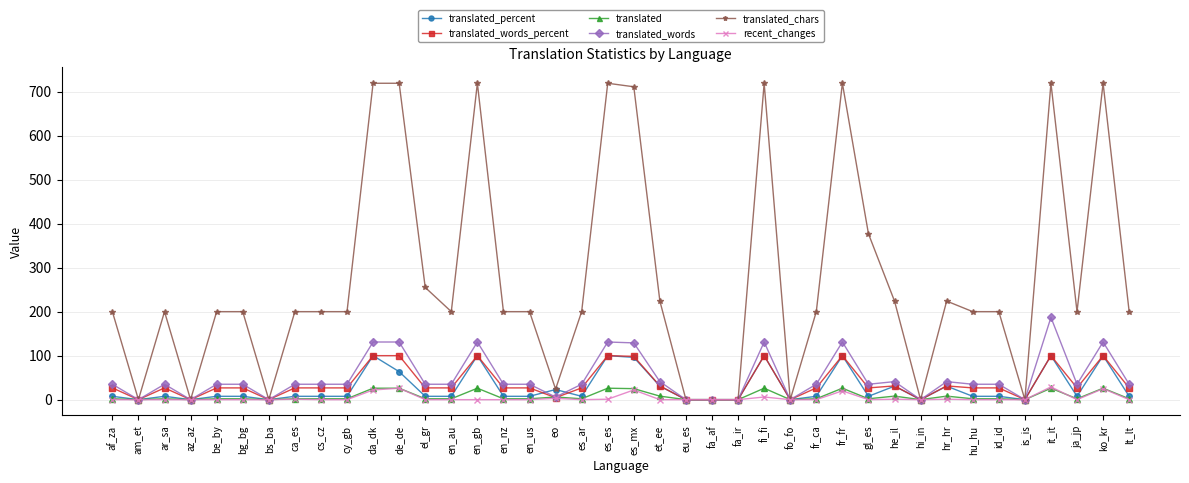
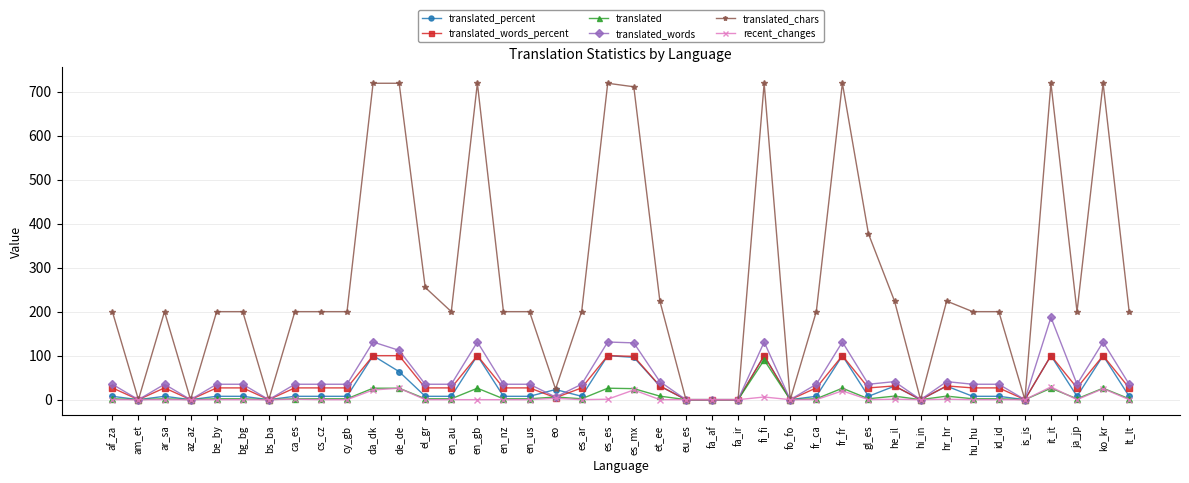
translated_words, de_de: 130 -> 110
translated, fi_fi: 30 -> 90
